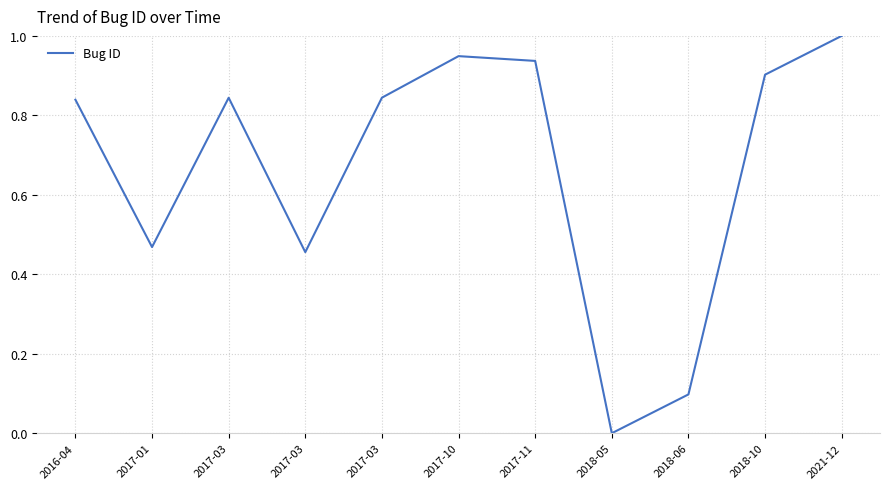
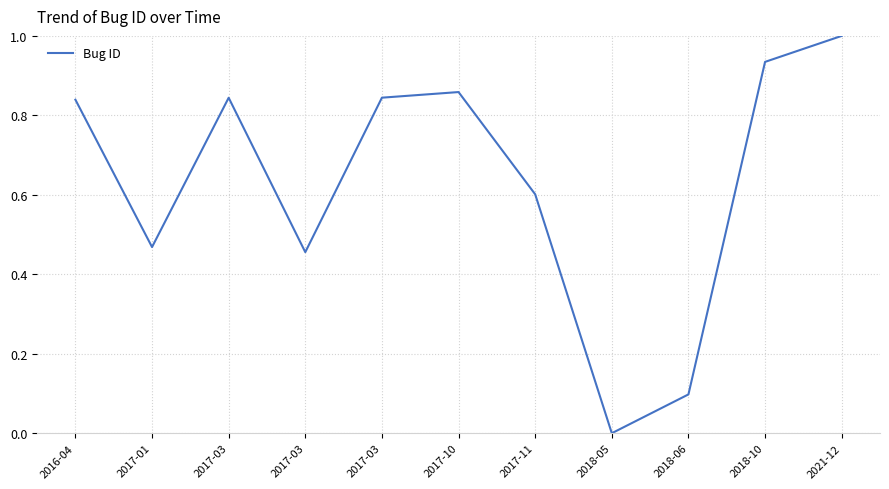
2017-10: 0.95 -> 0.86
2017-11: 0.94 -> 0.60
2018-10: 0.90 -> 0.93
